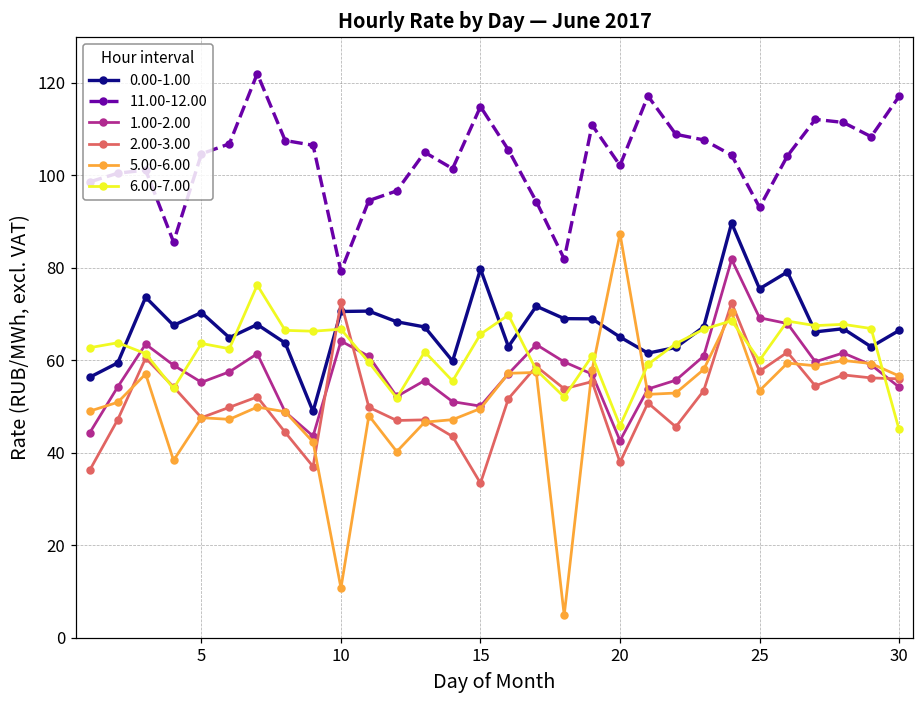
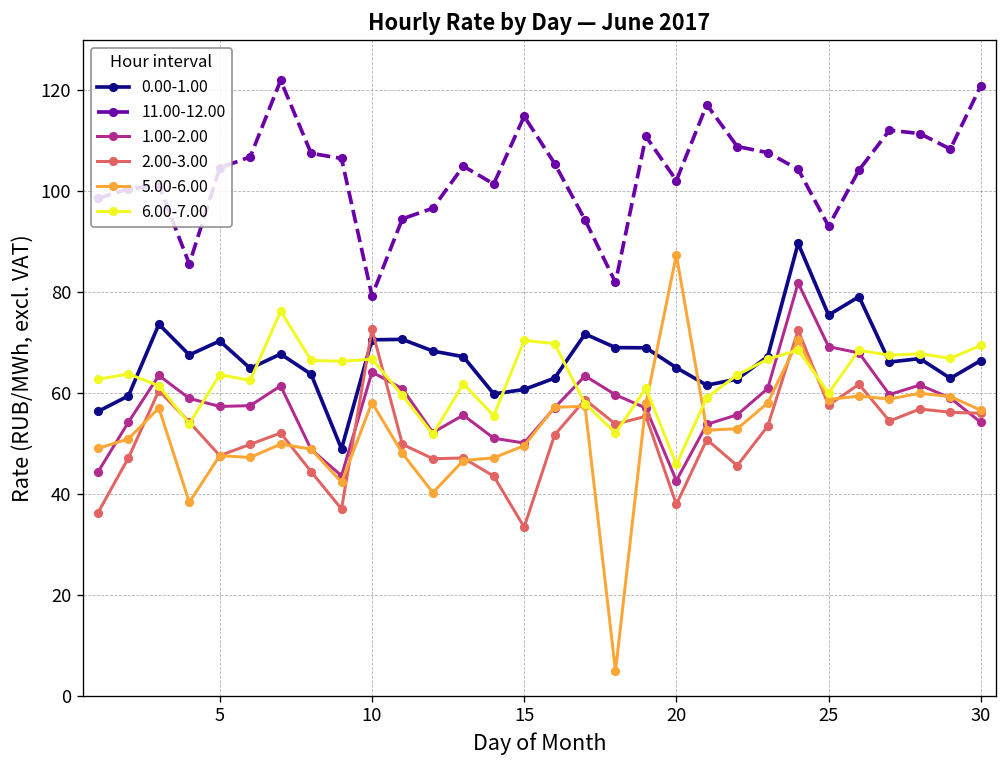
1.00-2.00, 5: 55 -> 57
5.00-6.00, 10: 11 -> 58
0.00-1.00, 15: 80 -> 61
6.00-7.00, 15: 66 -> 70
5.00-6.00, 25: 53 -> 59
11.00-12.00, 30: 117 -> 121
6.00-7.00, 30: 45 -> 69
